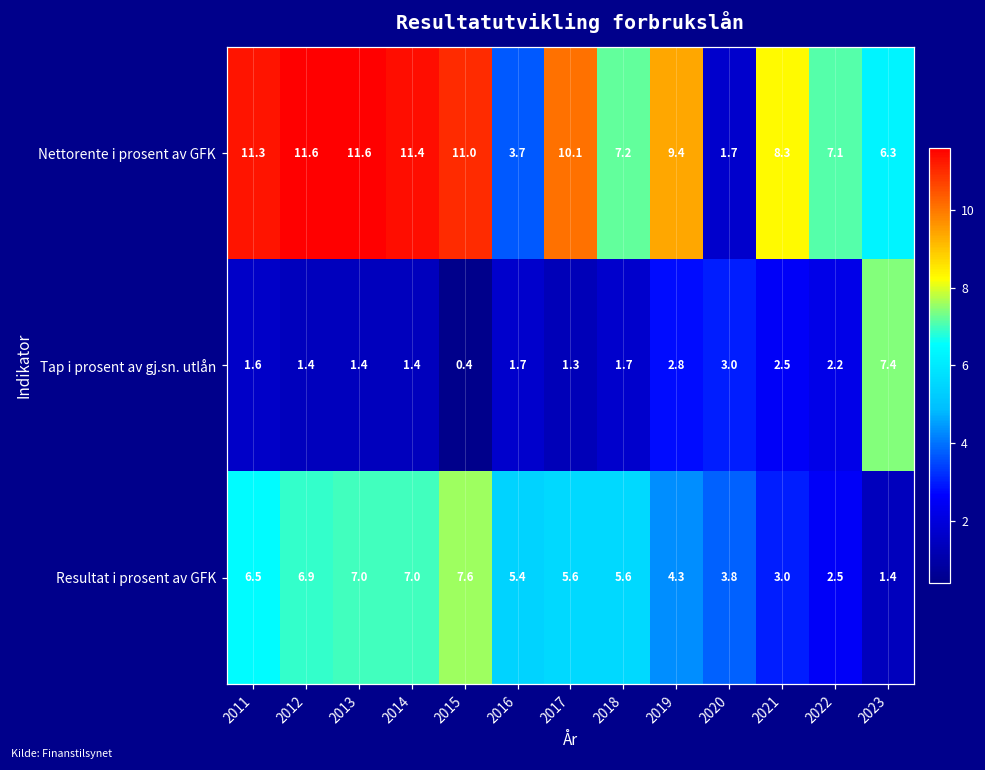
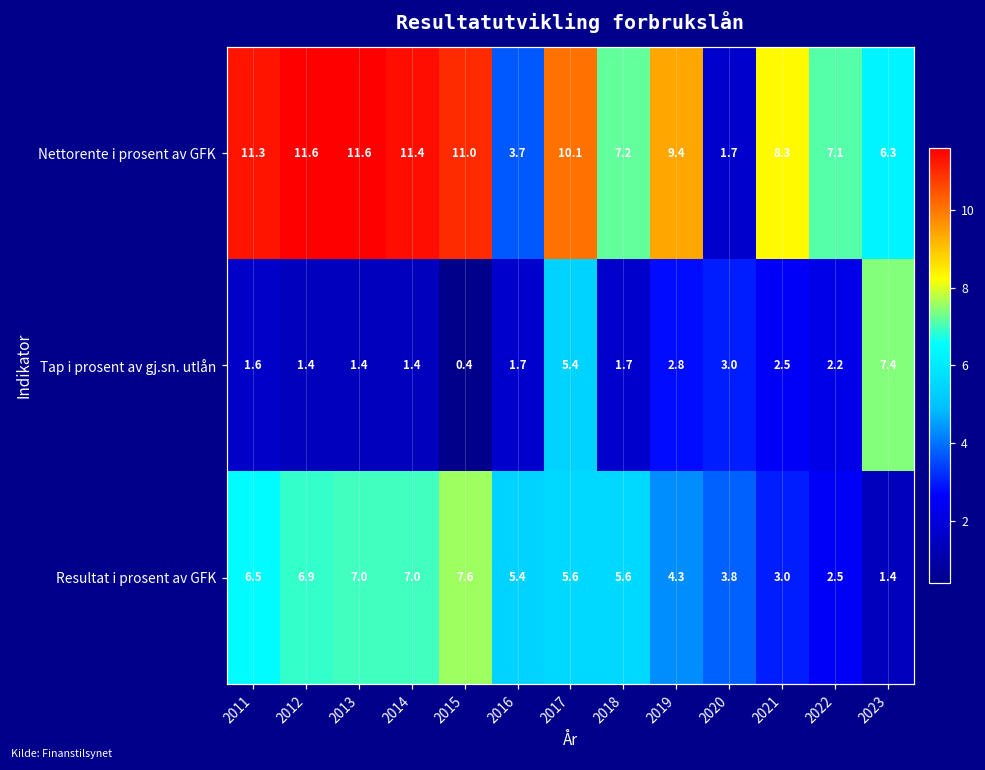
Tap i prosent av gj.sn. utlån, 2017: 1.3 -> 5.4
